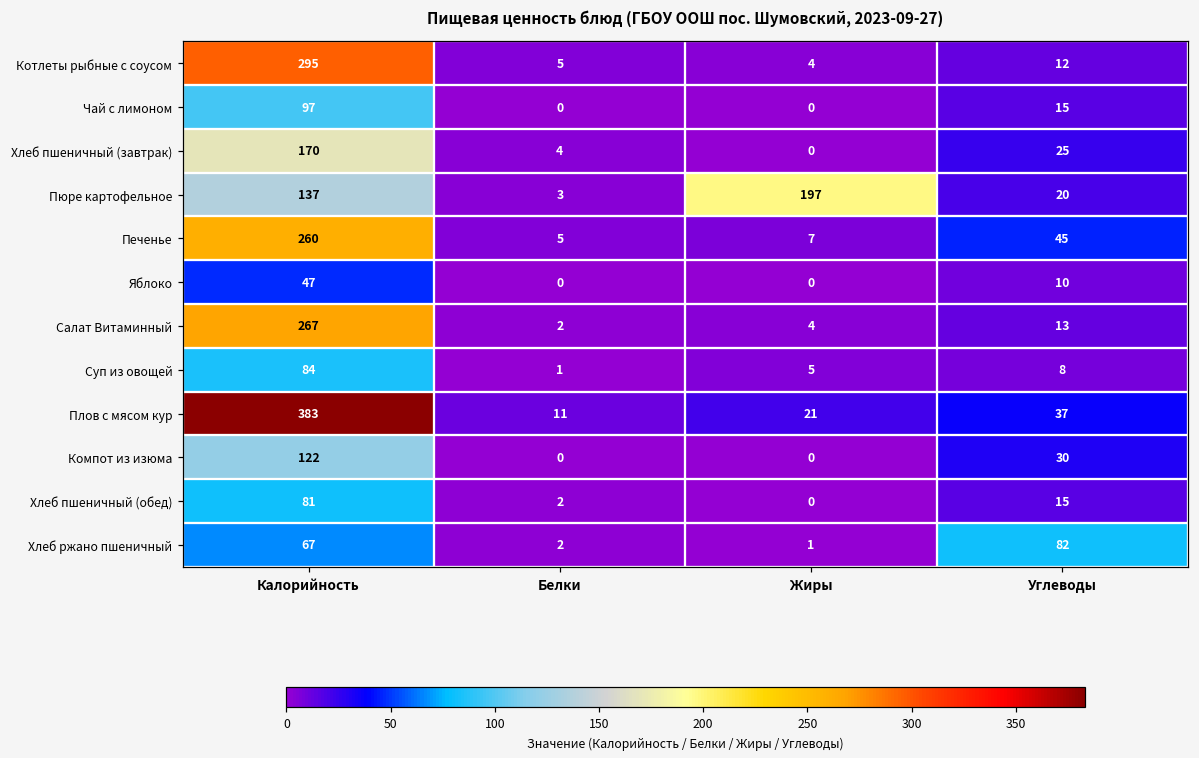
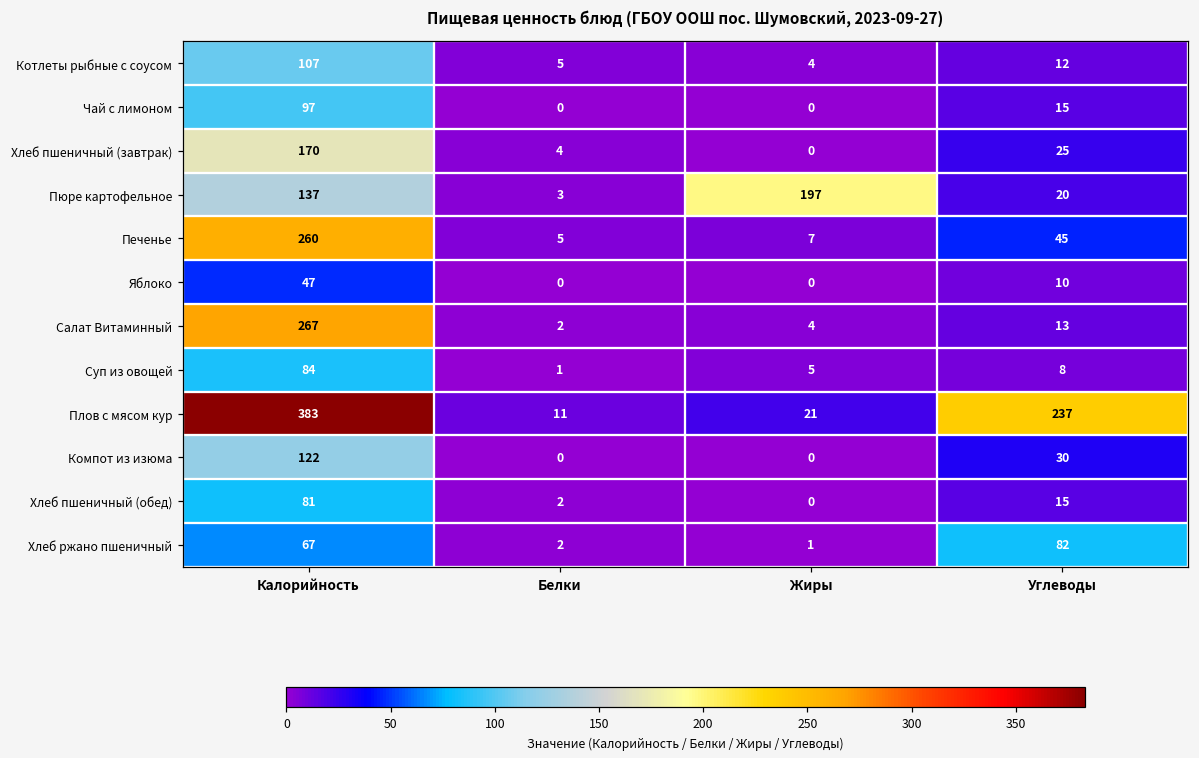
Котлеты рыбные с соусом, Калорийность: 295 -> 107
Плов с мясом кур, Углеводы: 37 -> 237
